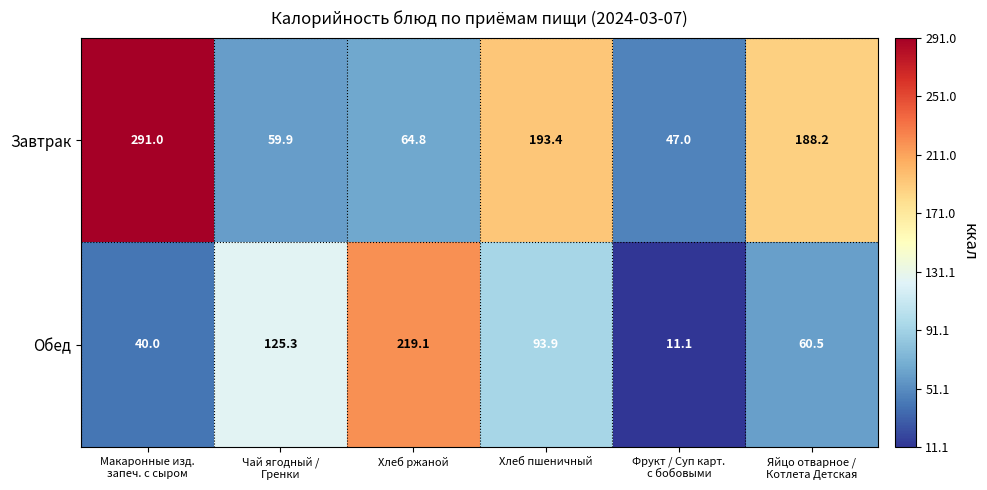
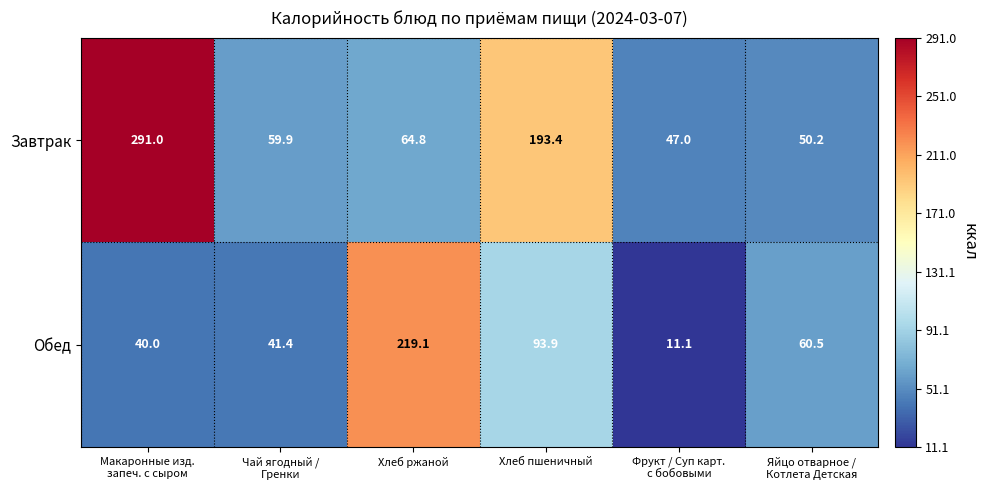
Завтрак, Яйцо отварное / Котлета Детская: 188.2 -> 50.2
Обед, Чай ягодный / Гренки: 125.3 -> 41.4
